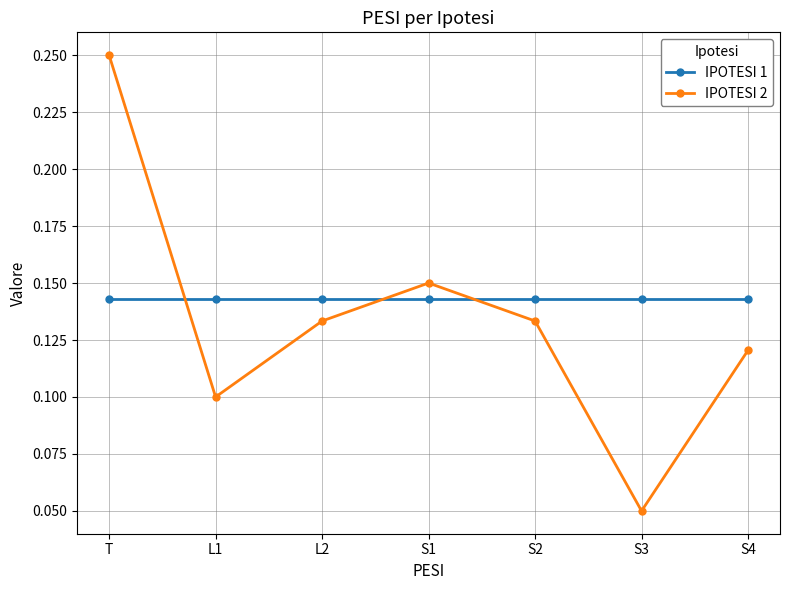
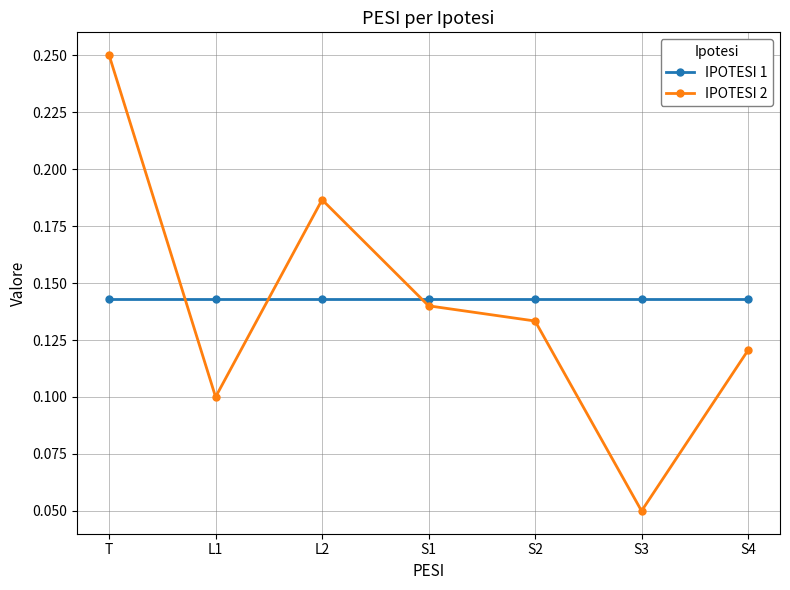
IPOTESI 2, L2: 0.133 -> 0.187
IPOTESI 2, S1: 0.15 -> 0.14
